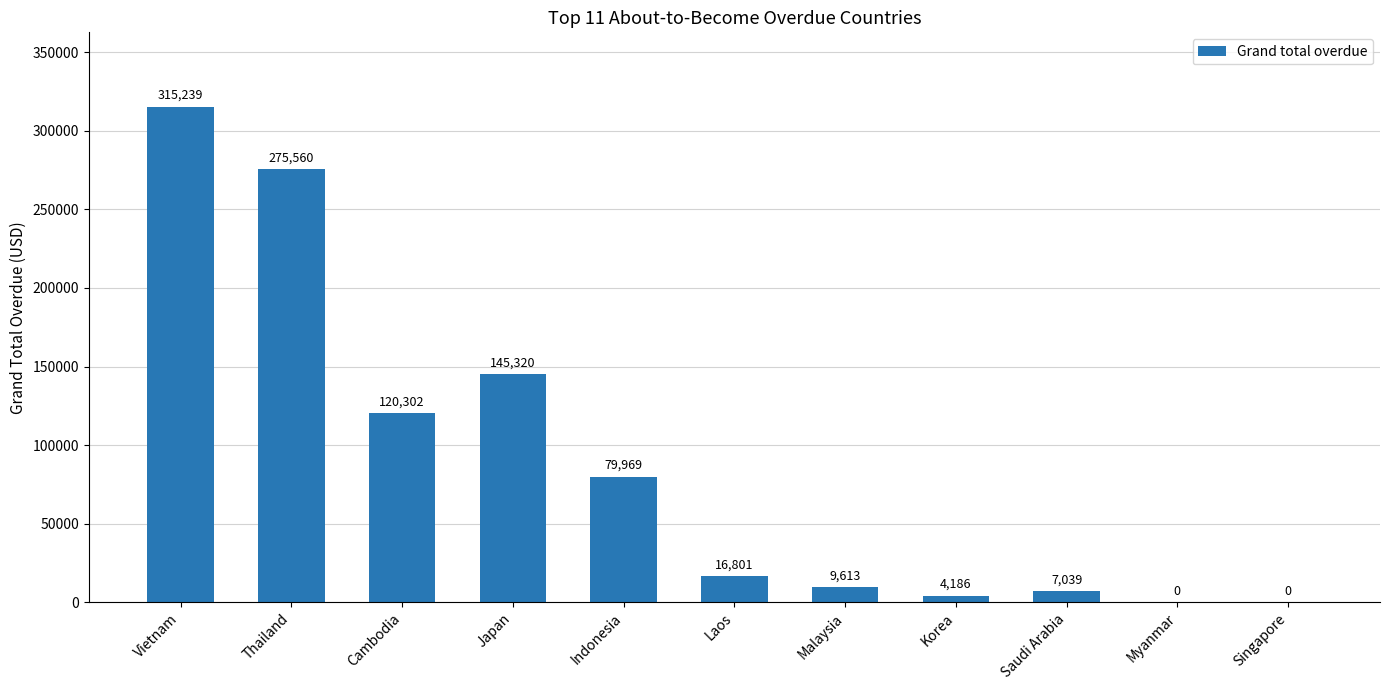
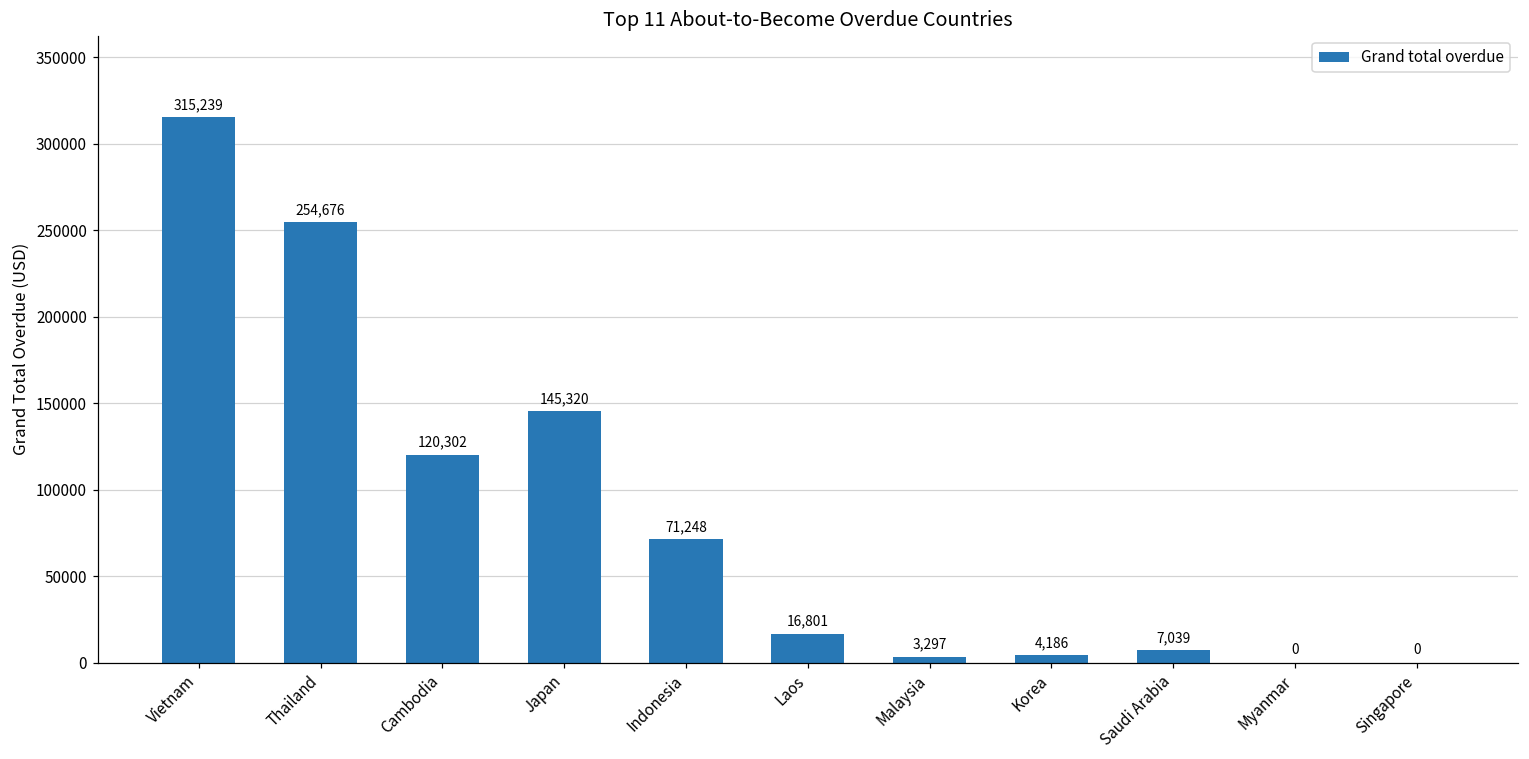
Thailand: 275,560 -> 254,676
Indonesia: 79,969 -> 71,248
Malaysia: 9,613 -> 3,297
